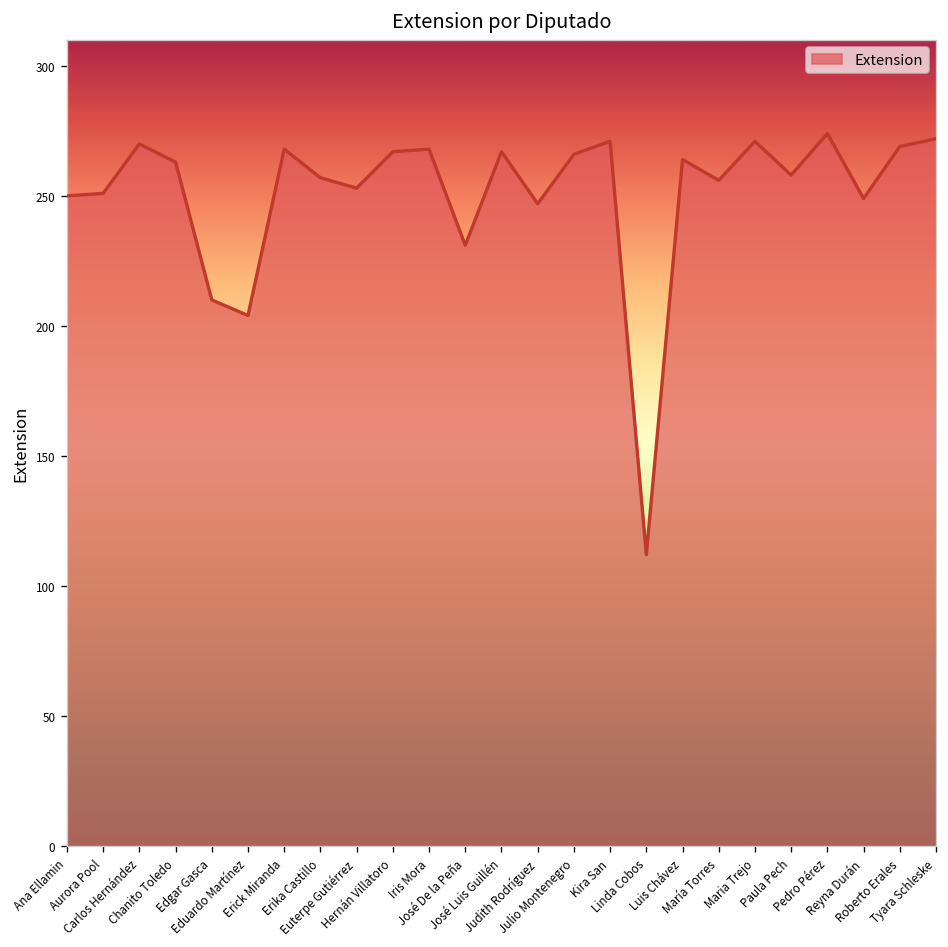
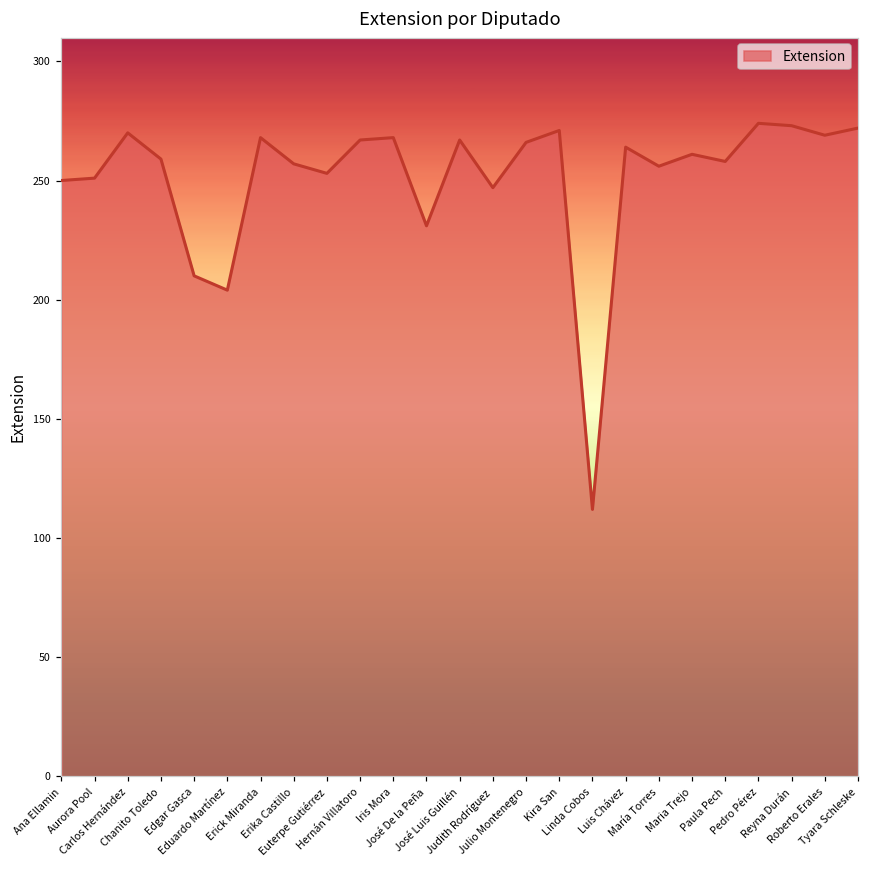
Chanito Toledo: 263 -> 259
Maria Trejo: 271 -> 261
Reyna Durán: 249 -> 273
